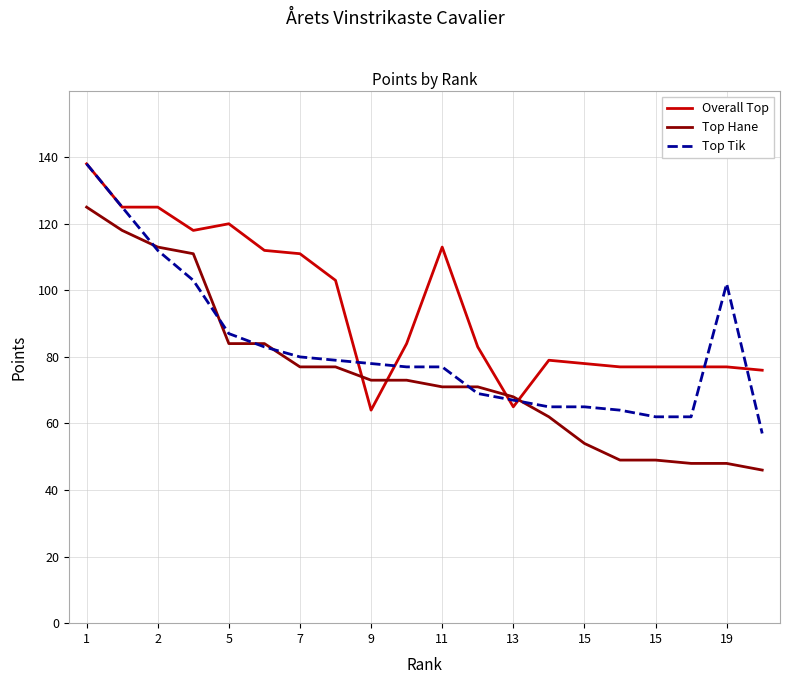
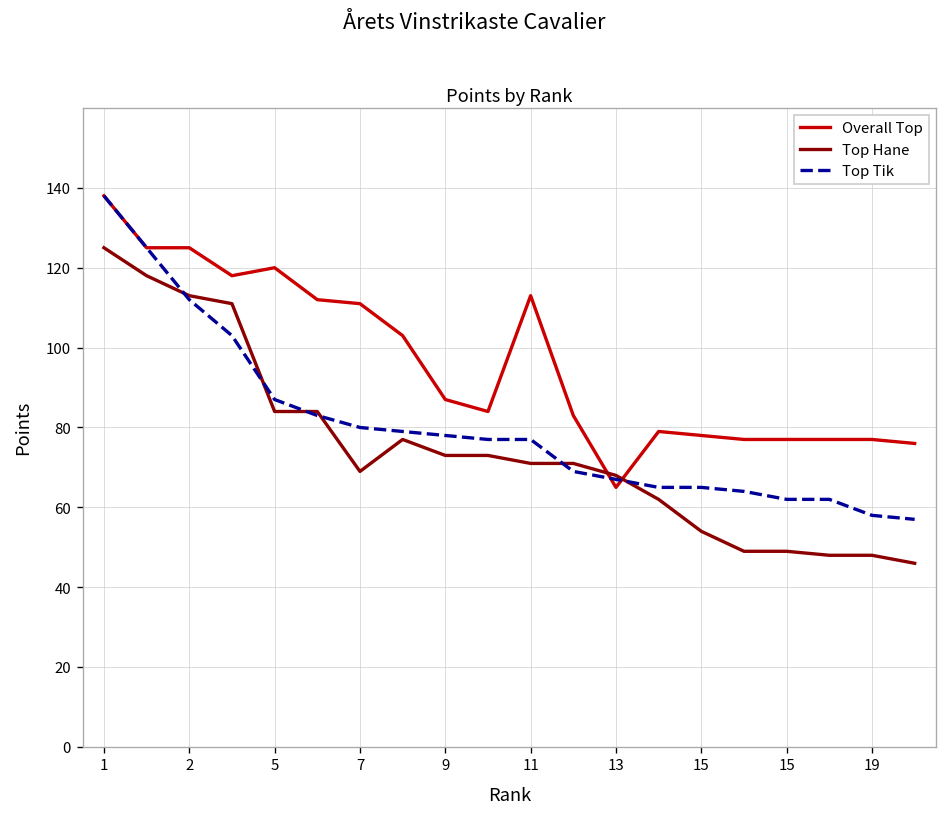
Top Hane, 7: 77 -> 69
Overall Top, 9: 64 -> 87
Top Tik, 19: 102 -> 58
